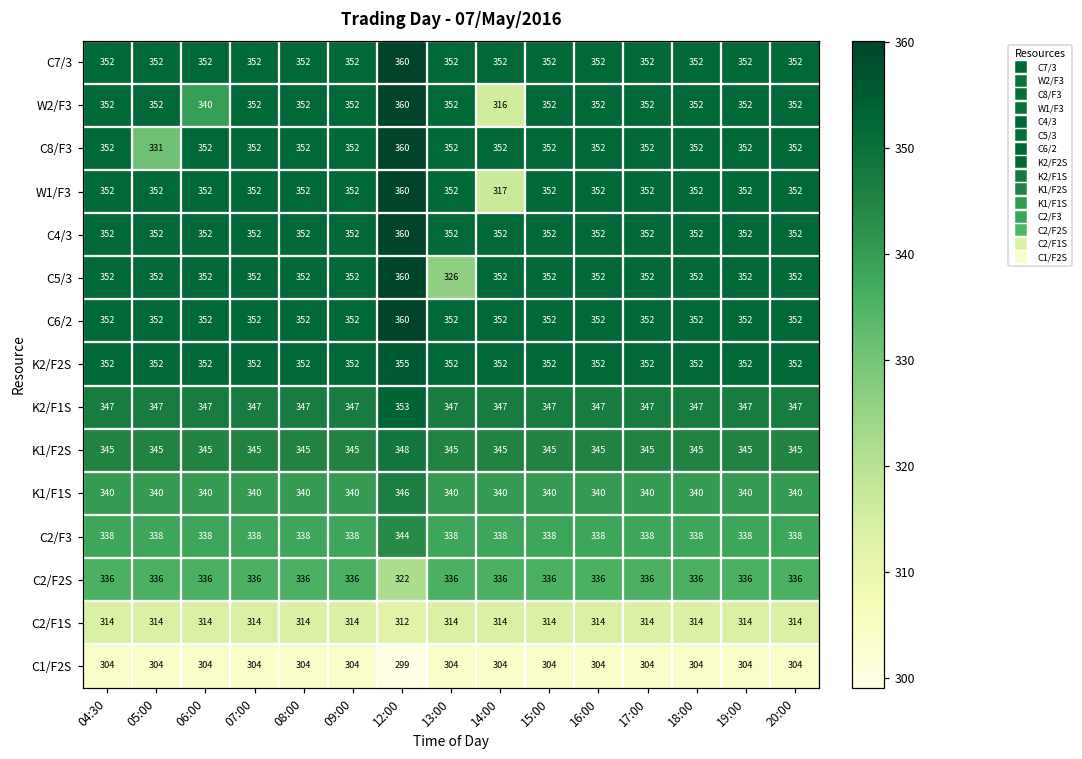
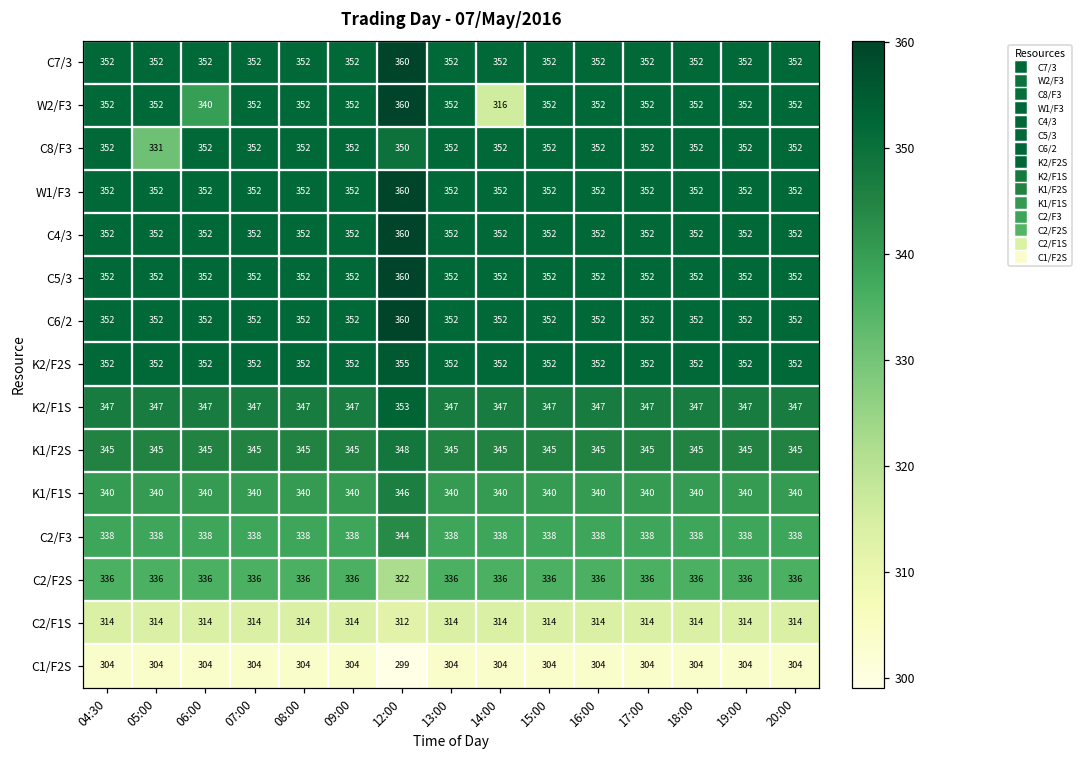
C8/F3, 12:00: 360 -> 350
W1/F3, 14:00: 317 -> 352
C5/3, 13:00: 326 -> 352
